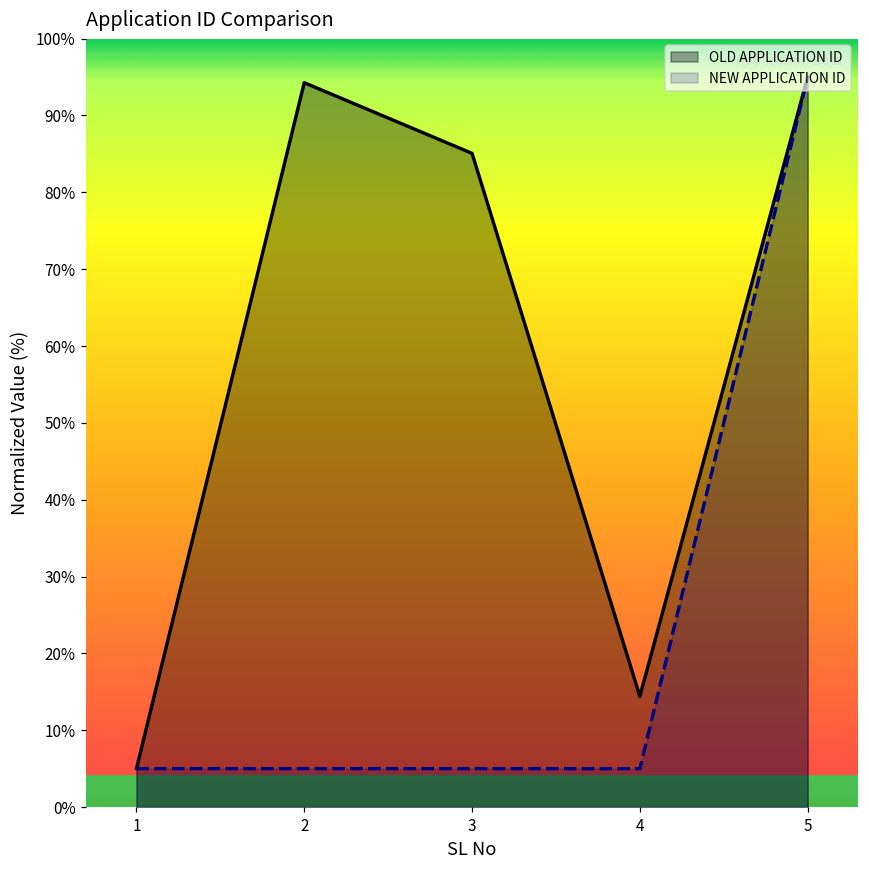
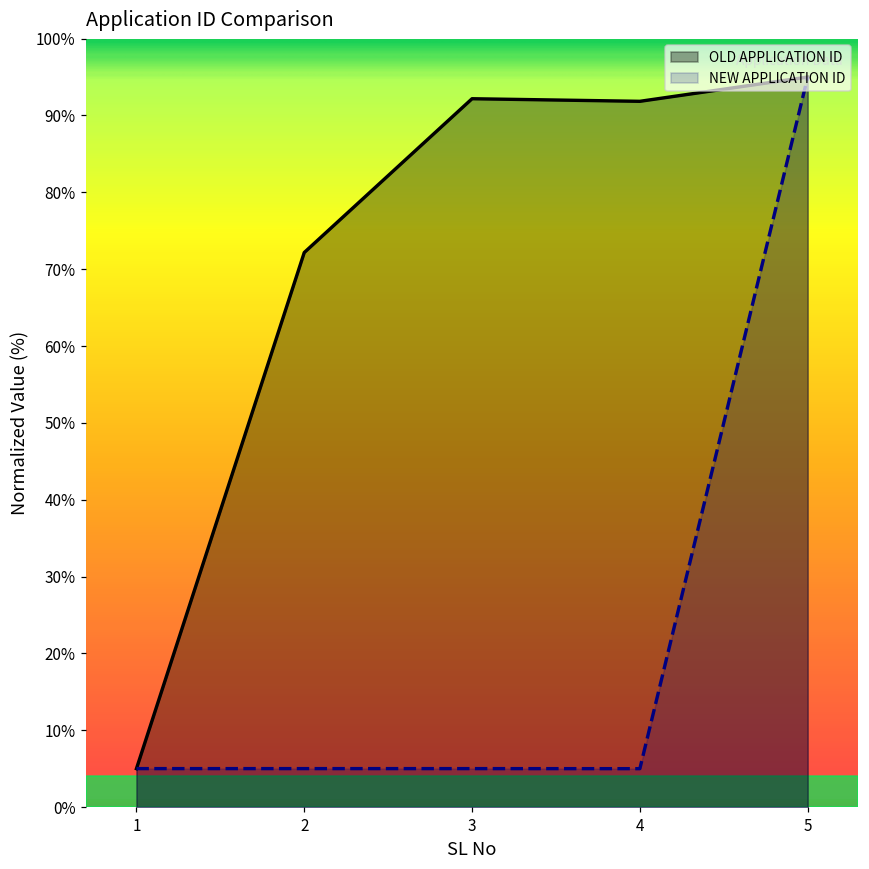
OLD APPLICATION ID, 2: 94% -> 72%
OLD APPLICATION ID, 3: 85% -> 92%
OLD APPLICATION ID, 4: 14% -> 92%
